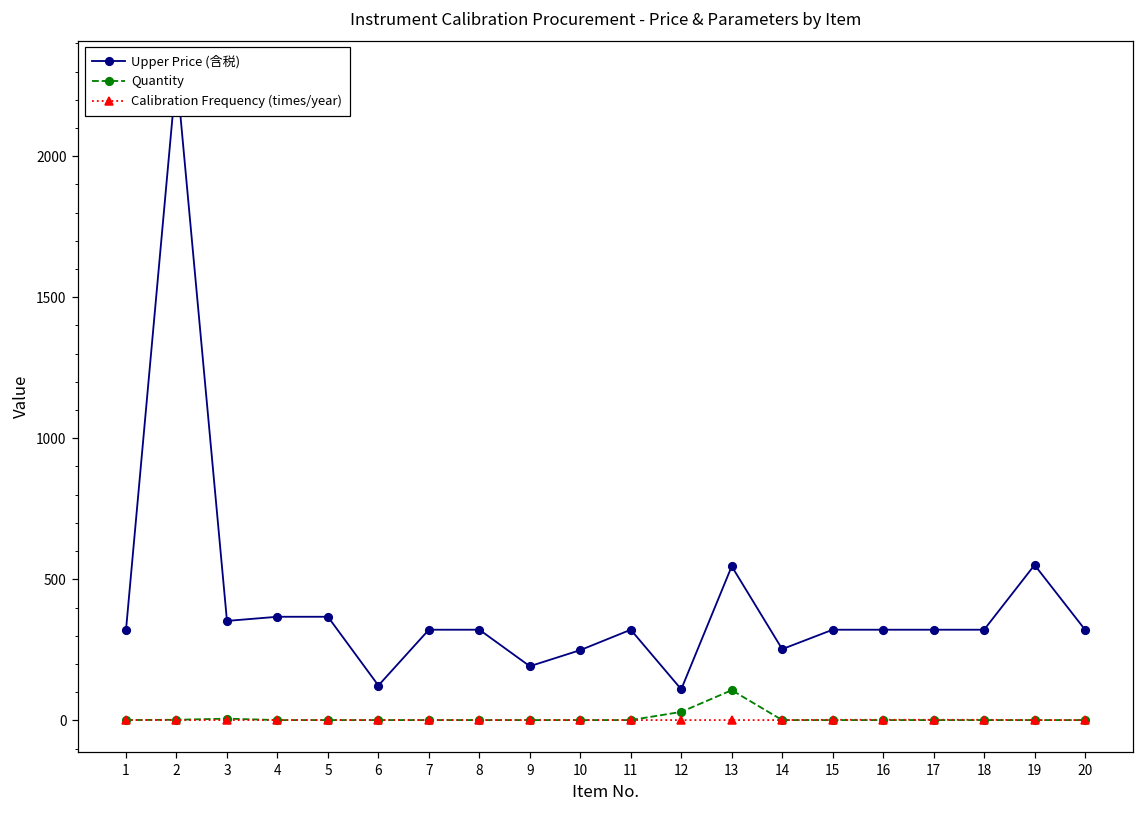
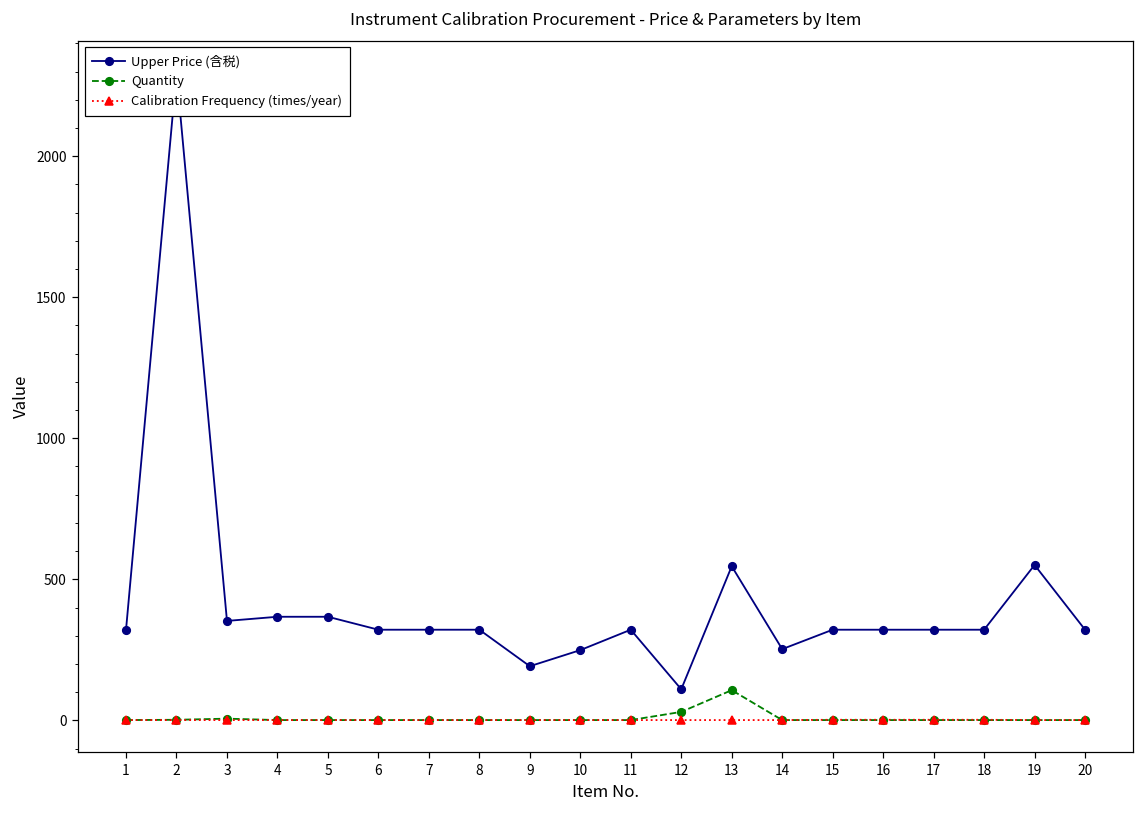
Upper Price (含税), 6: 120 -> 320
